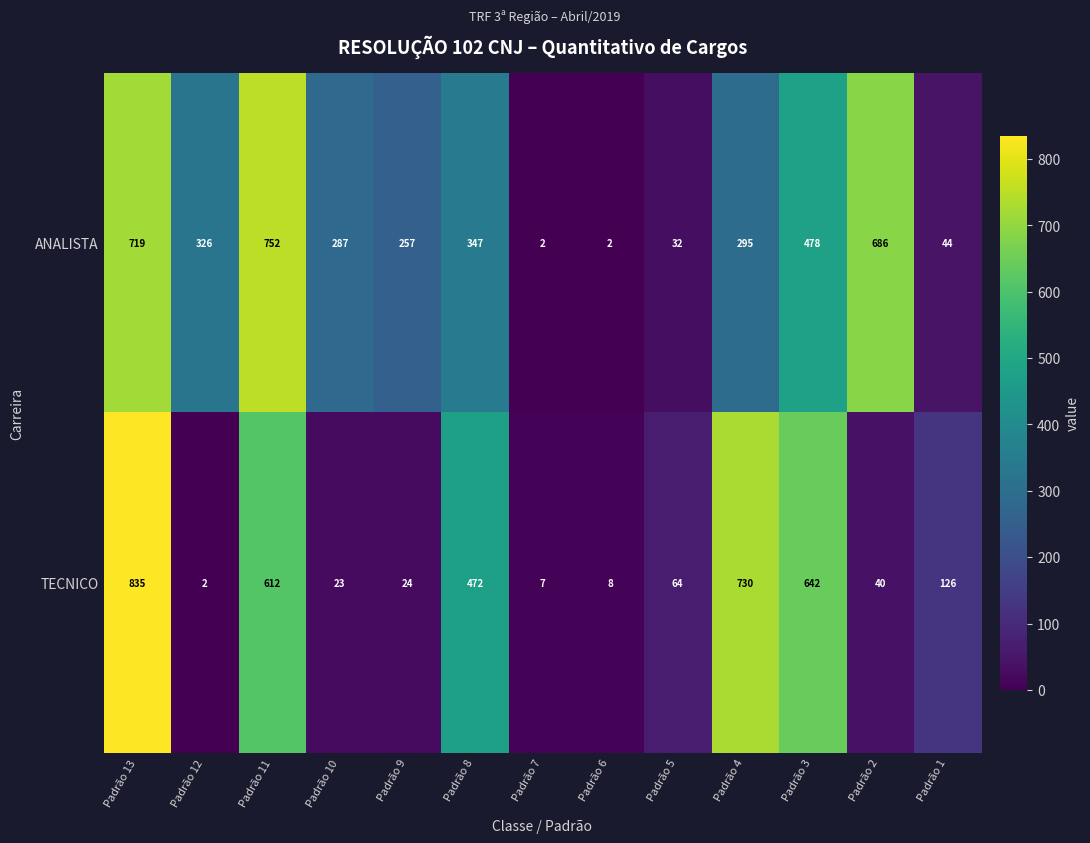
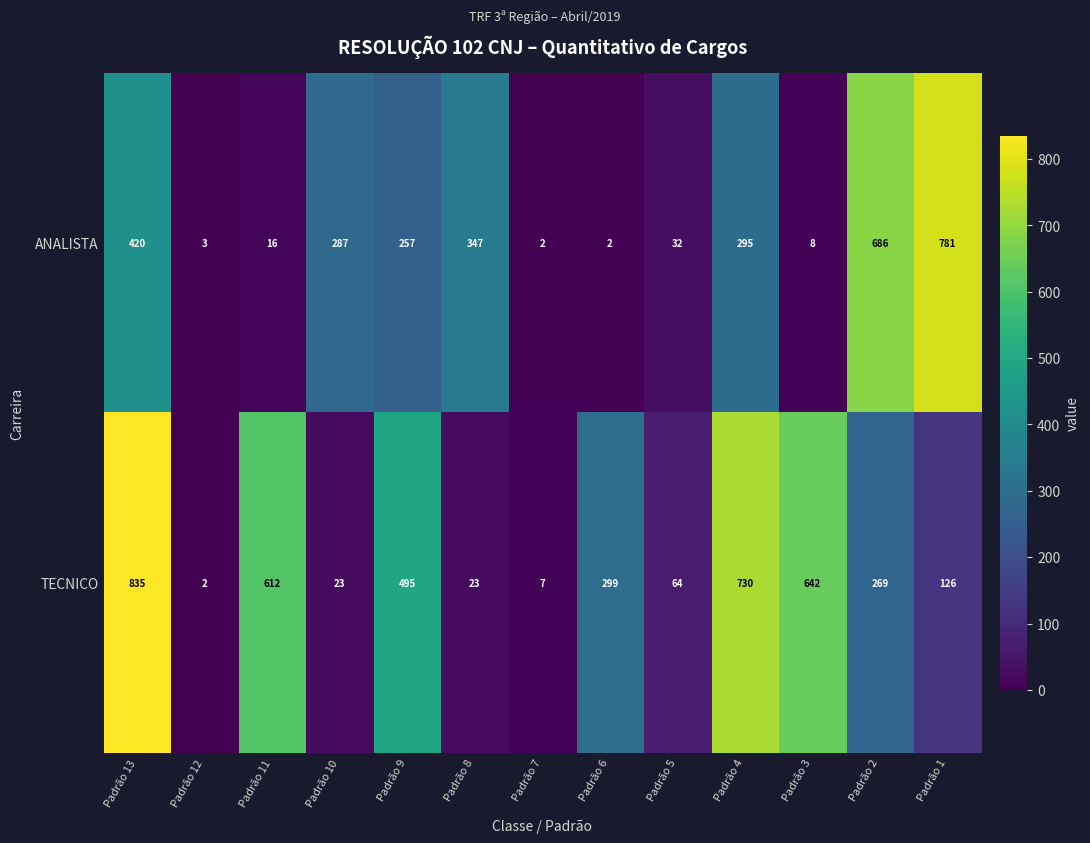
ANALISTA, Padrão 13: 719 -> 420
ANALISTA, Padrão 12: 326 -> 3
ANALISTA, Padrão 11: 752 -> 16
ANALISTA, Padrão 3: 478 -> 8
ANALISTA, Padrão 1: 44 -> 781
TECNICO, Padrão 9: 24 -> 495
TECNICO, Padrão 8: 472 -> 23
TECNICO, Padrão 6: 8 -> 299
TECNICO, Padrão 2: 40 -> 269
